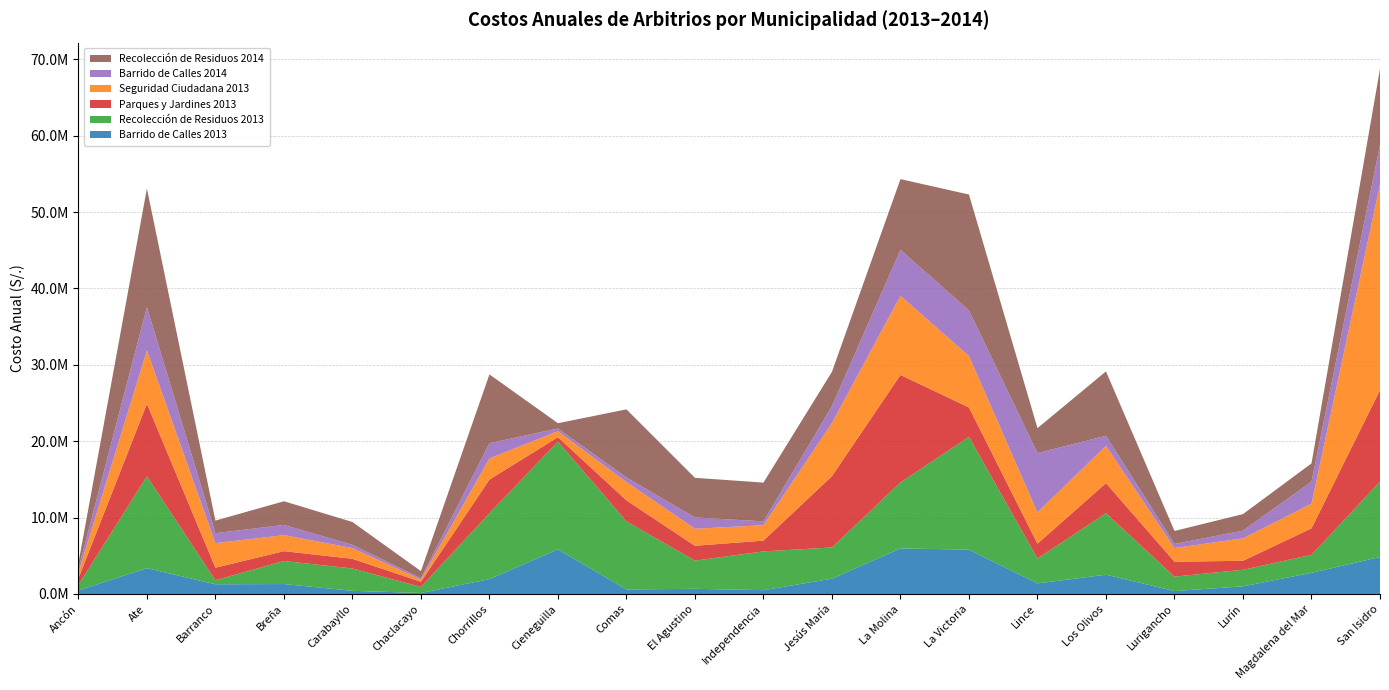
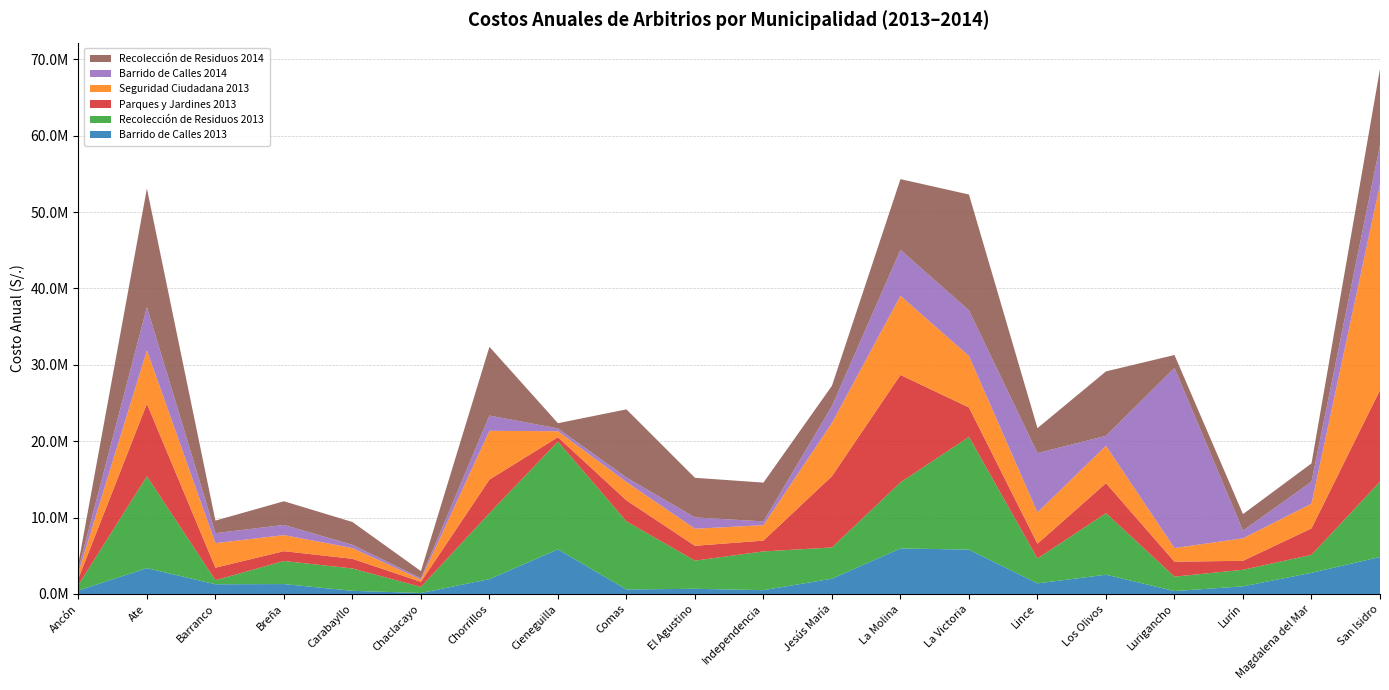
Seguridad Ciudadana 2013, Chorrillos: 3000000 -> 6000000
Recolección de Residuos 2014, Jesús María: 4000000 -> 3000000
Barrido de Calles 2014, Lurigancho: 1000000 -> 24000000
